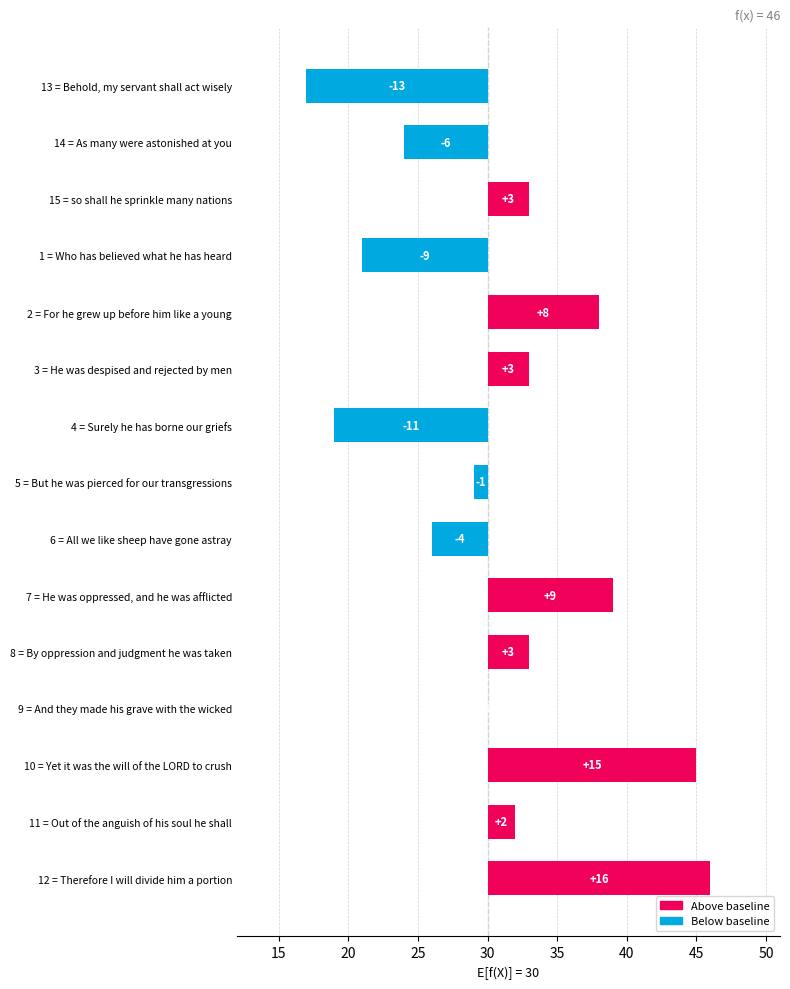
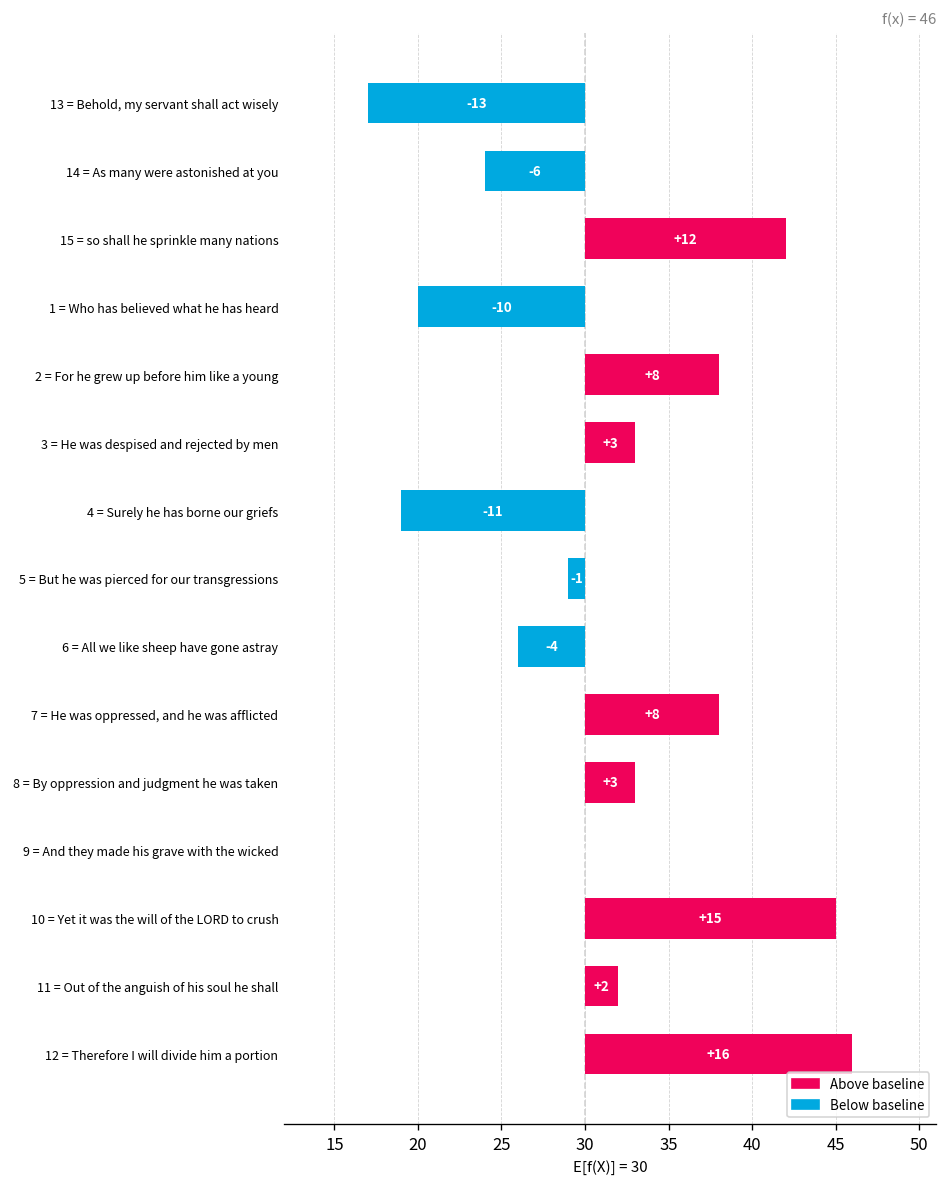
15 = so shall he sprinkle many nations: +3 -> +12
1 = Who has believed what he has heard: -9 -> -10
7 = He was oppressed, and he was afflicted: +9 -> +8
